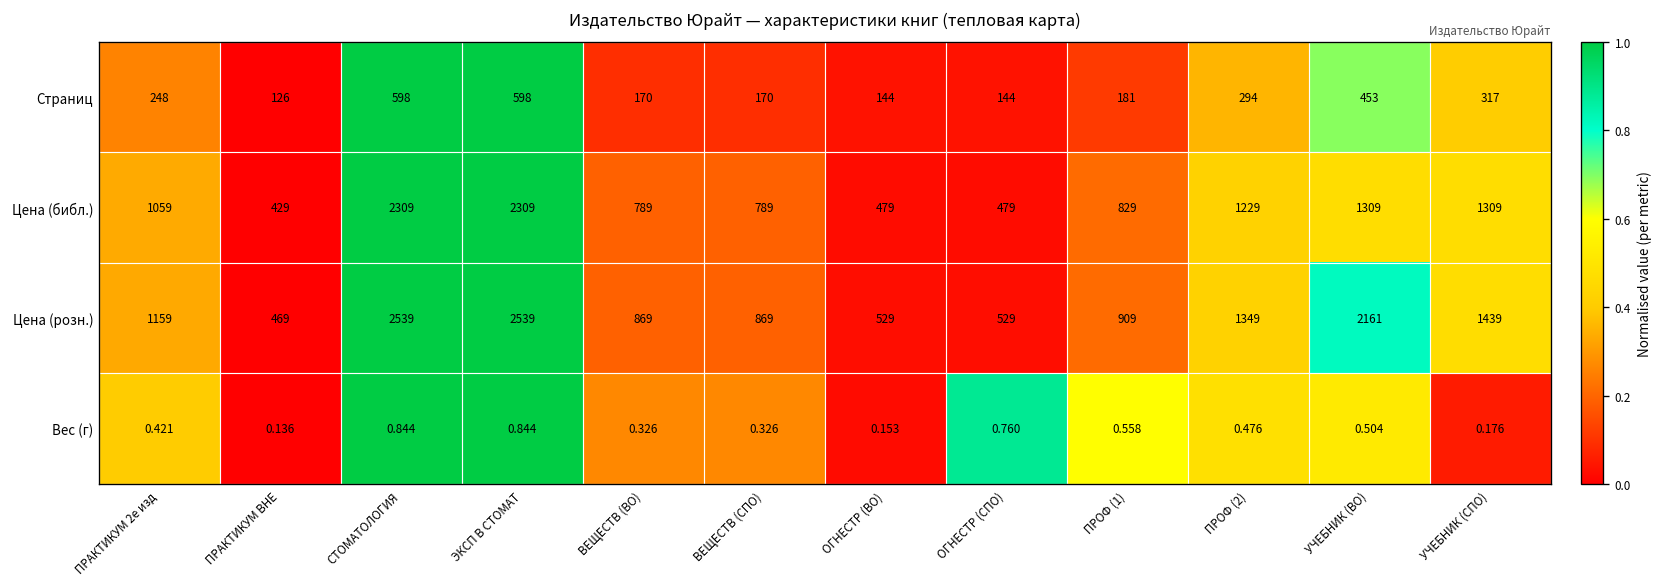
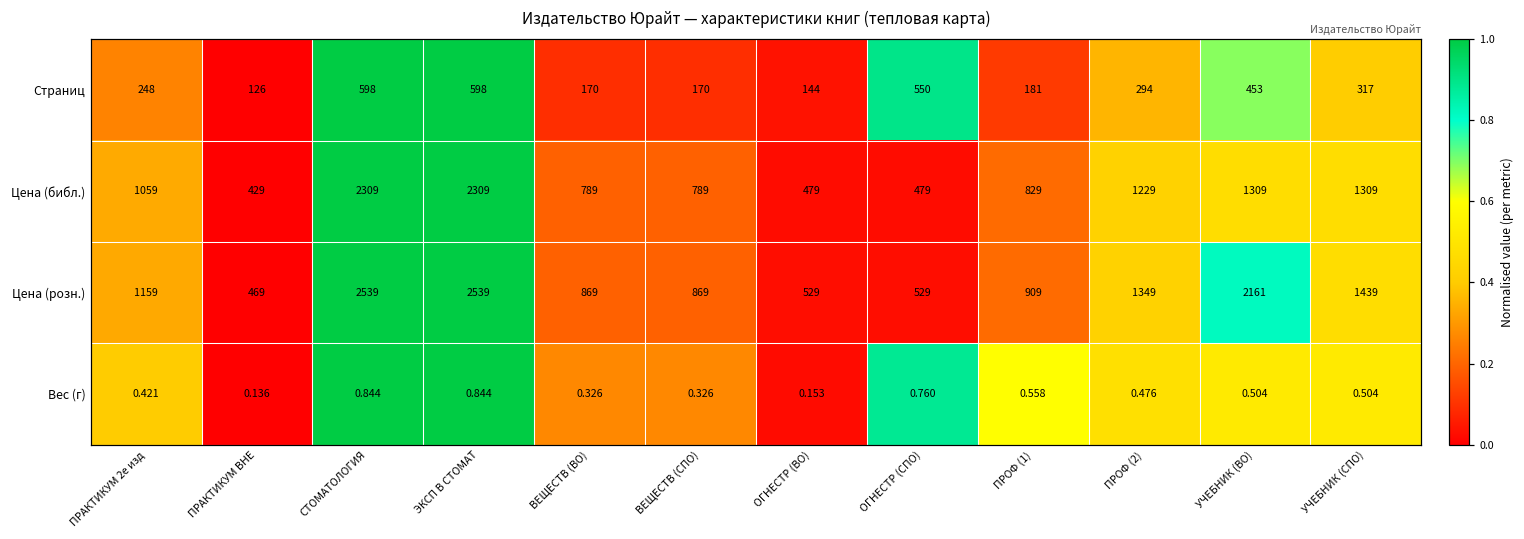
Страниц, ОГНЕСТР (СПО): 144 -> 550
Вес (г), УЧЕБНИК (СПО): 0.176 -> 0.504
